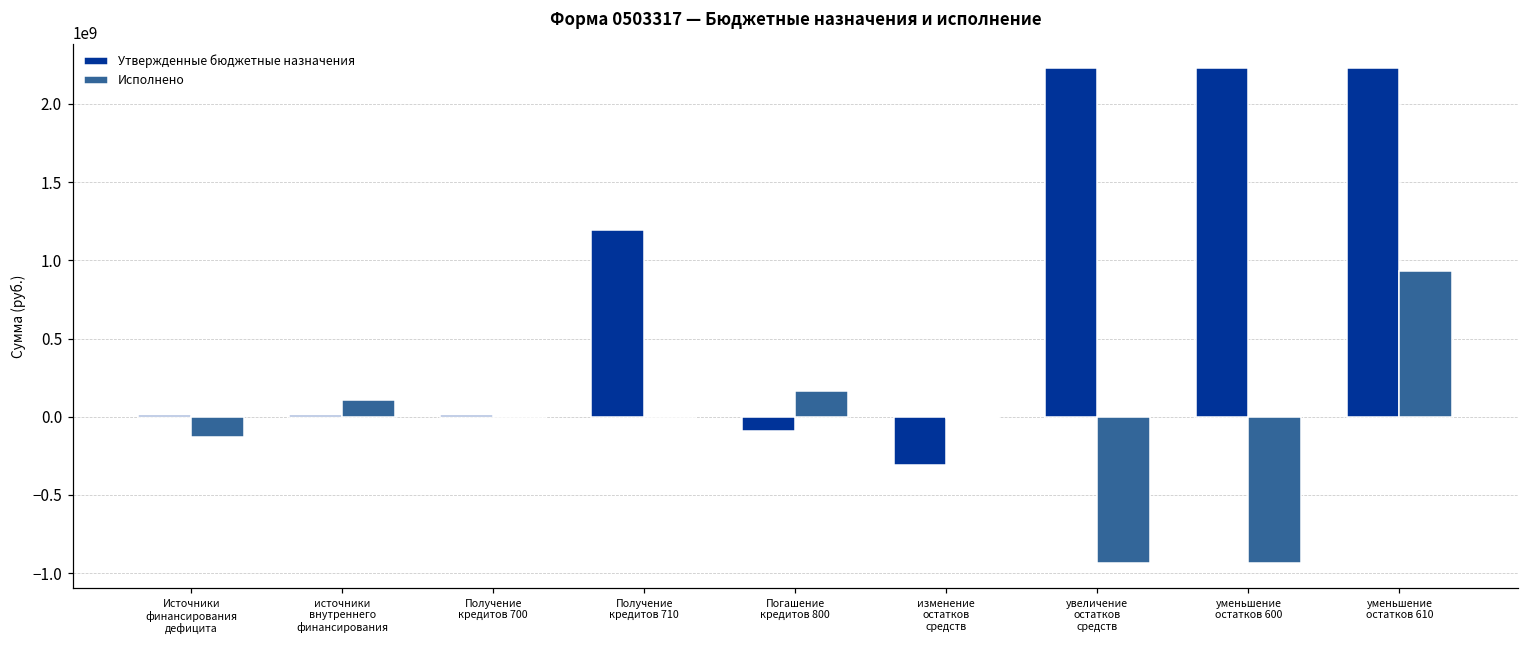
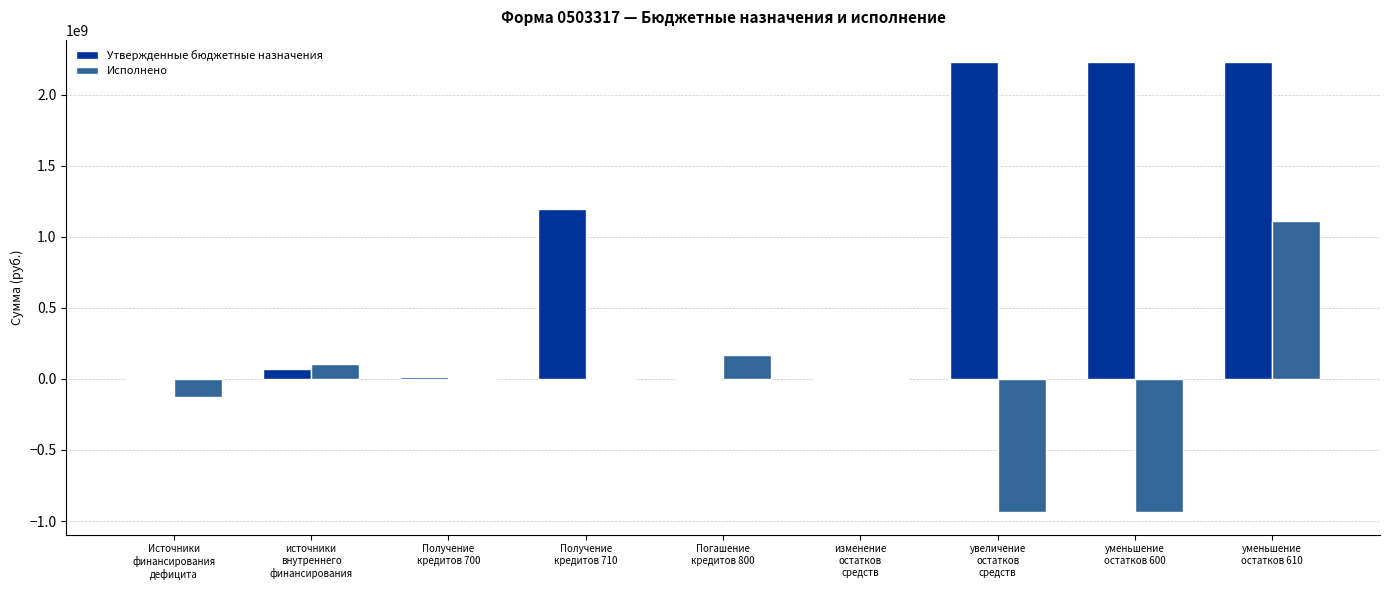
Утвержденные бюджетные назначения, источники внутреннего финансирования: 10000000 -> 70000000
Утвержденные бюджетные назначения, Погашение кредитов 800: -90000000 -> 0
Утвержденные бюджетные назначения, изменение остатков средств: -310000000 -> 0
Исполнено, уменьшение остатков 610: 930000000 -> 1110000000
